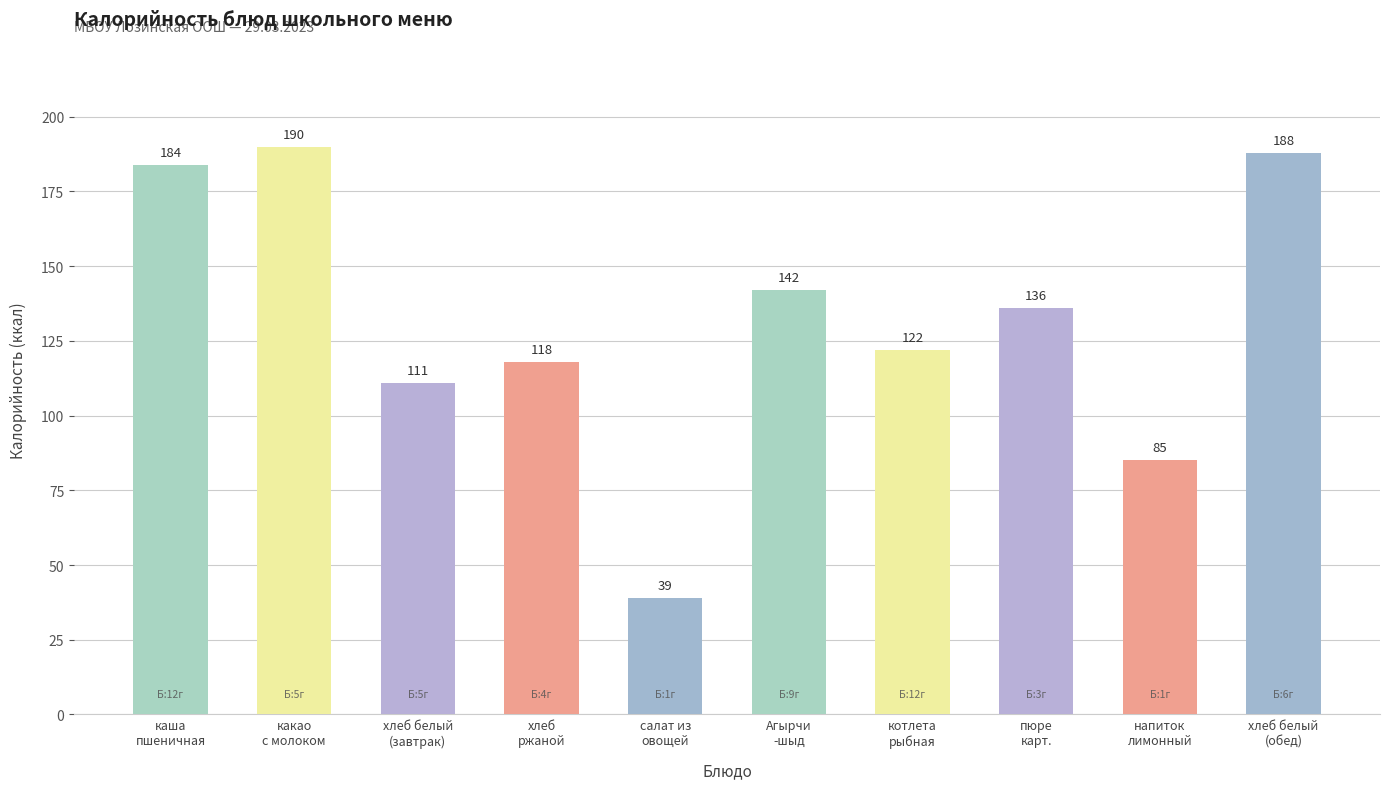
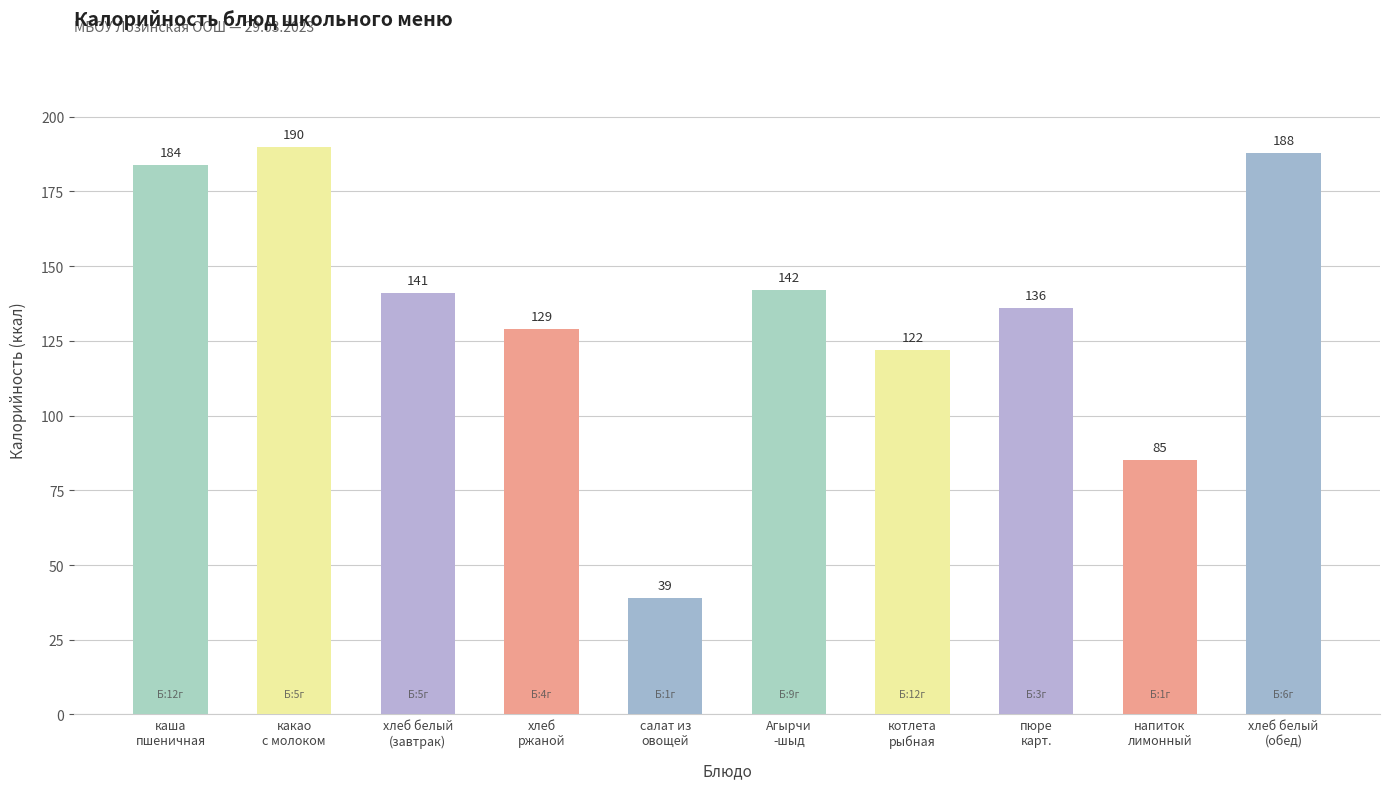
хлеб белый (завтрак): 111 -> 141
хлеб ржаной: 118 -> 129
